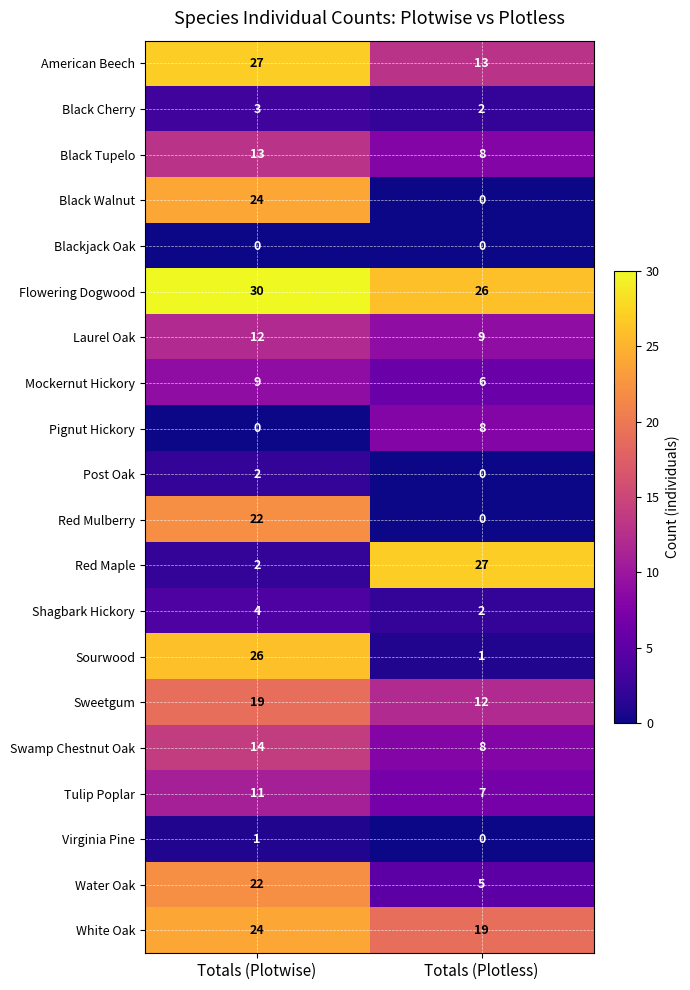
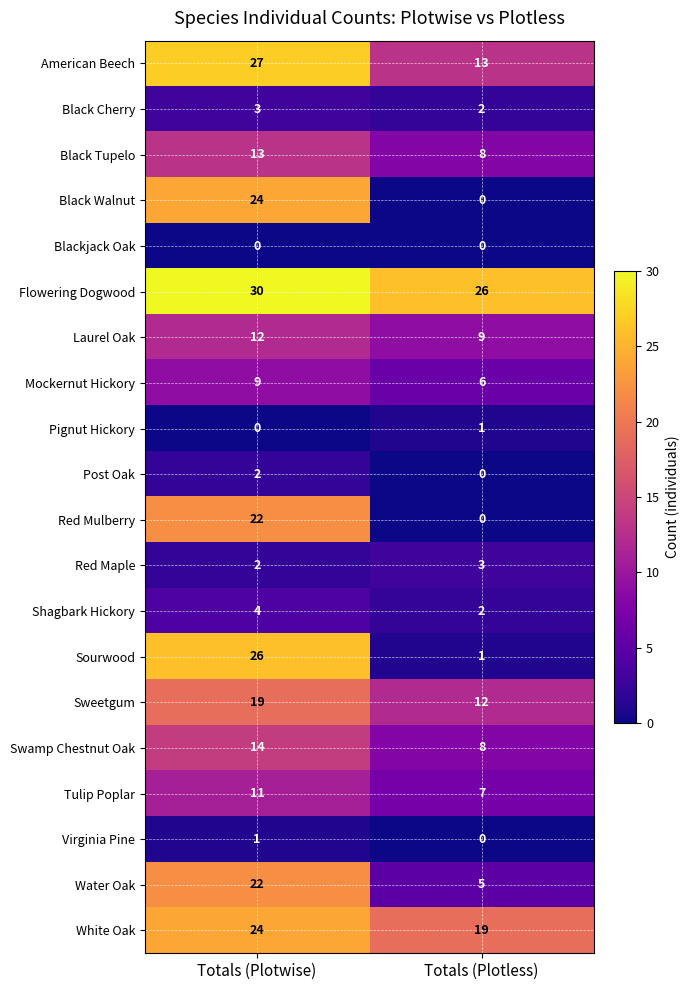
Pignut Hickory, Totals (Plotless): 8 -> 1
Red Maple, Totals (Plotless): 27 -> 3
